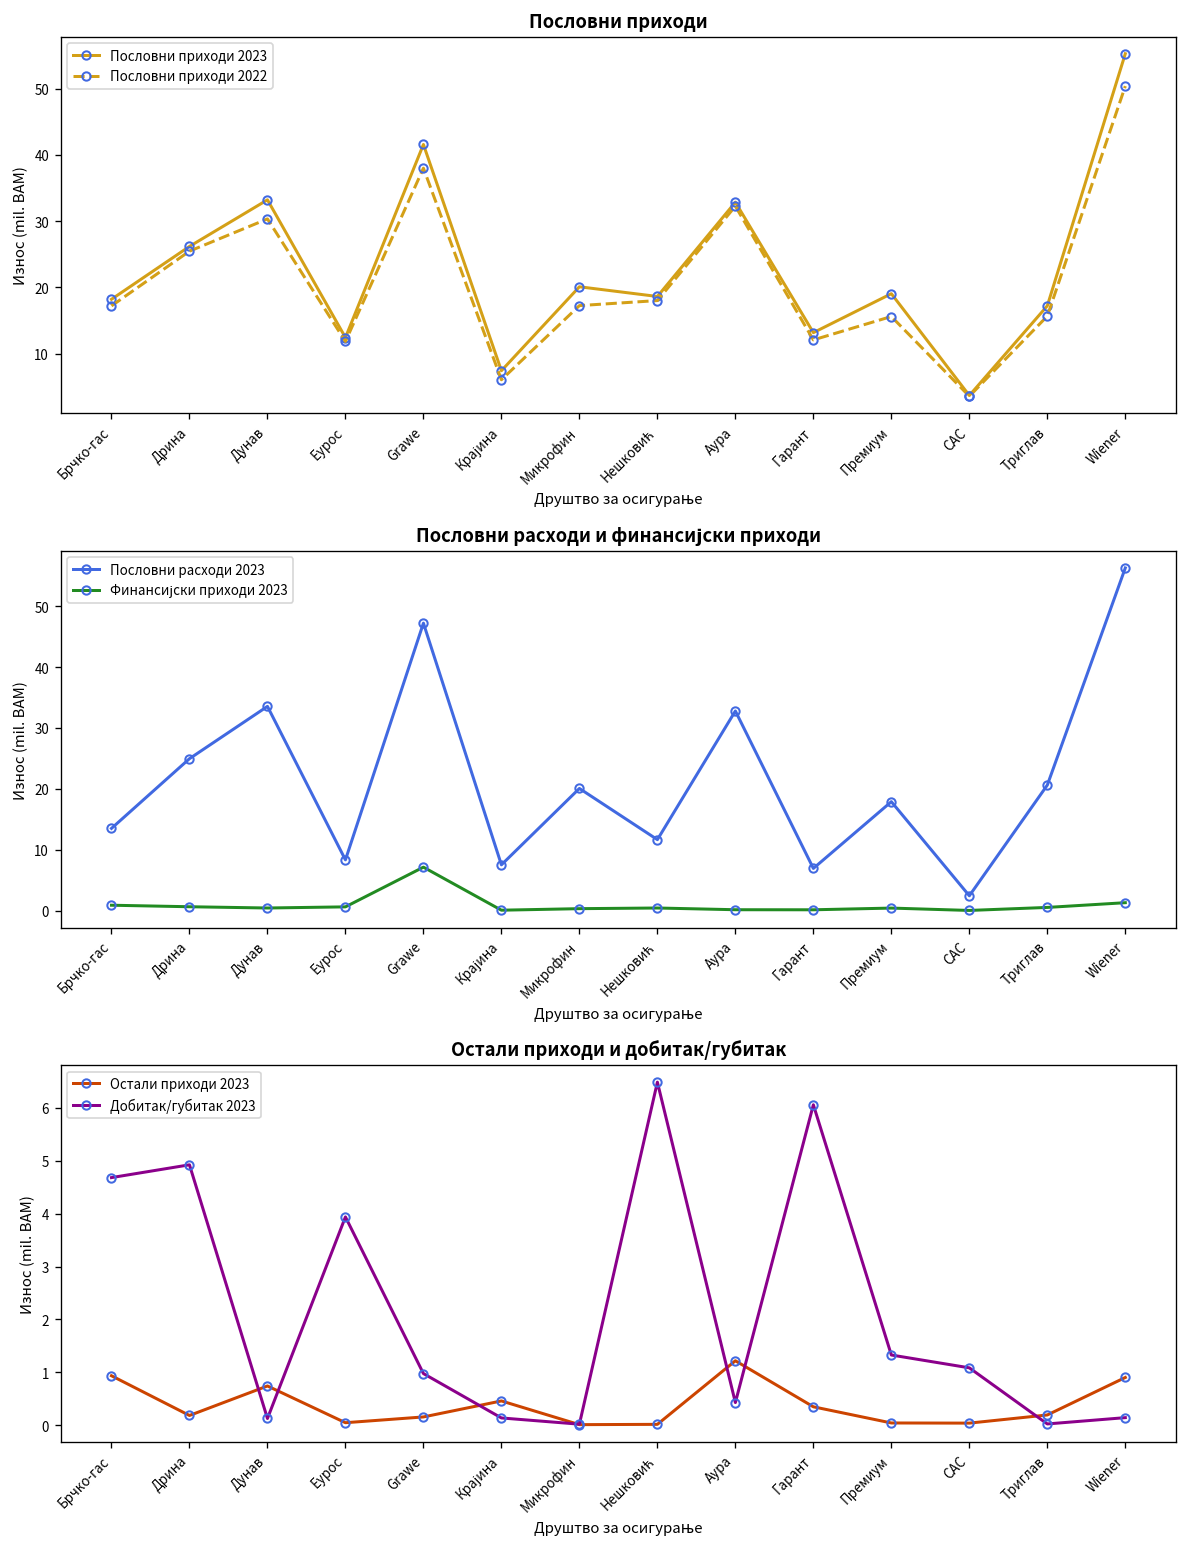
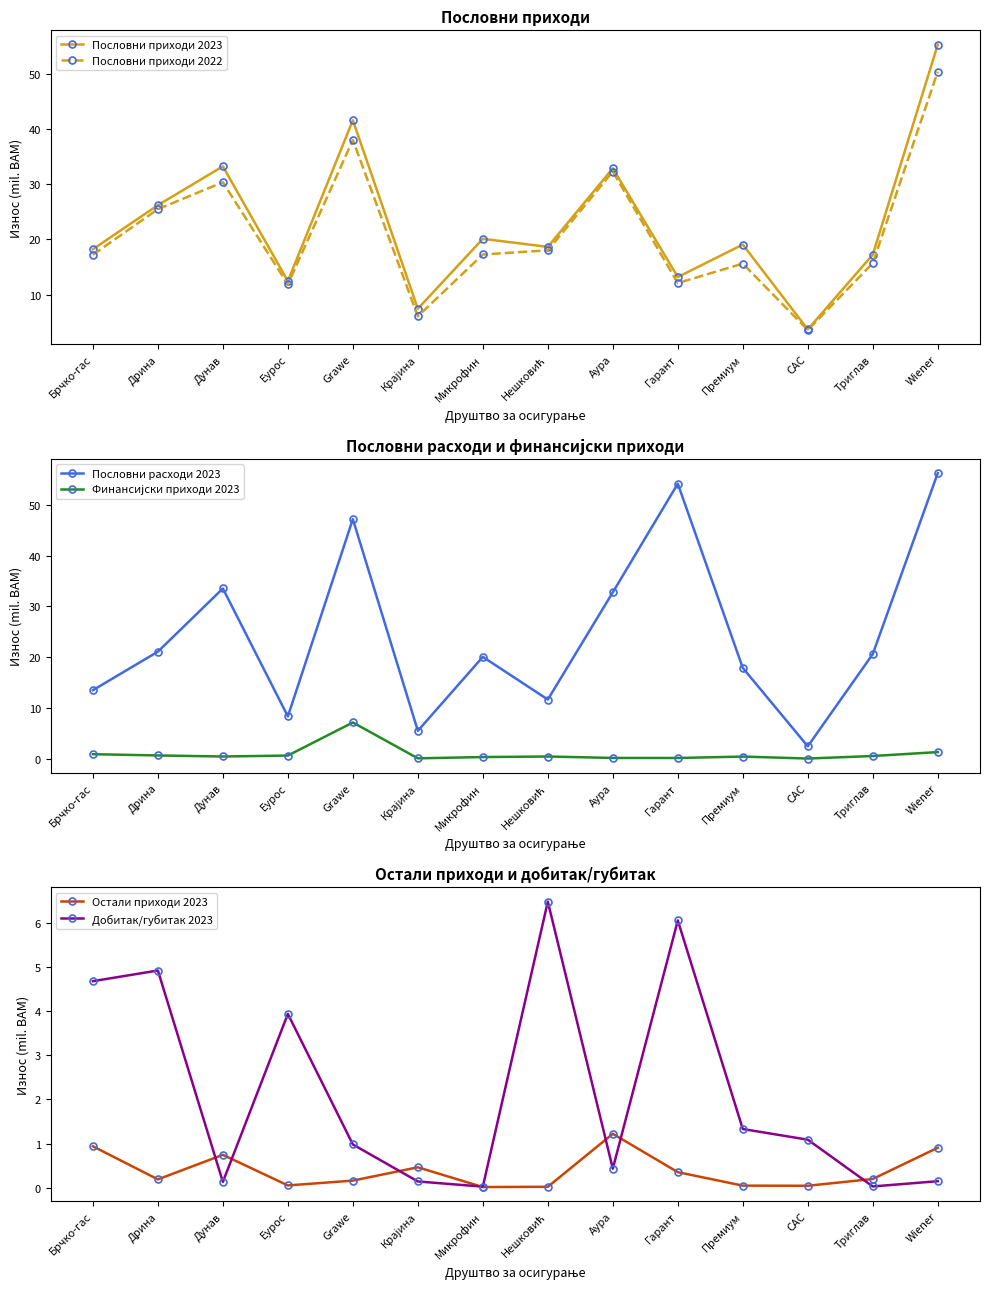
Пословни расходи и финансијски приходи, Пословни расходи 2023, Дрина: 25 -> 21
Пословни расходи и финансијски приходи, Пословни расходи 2023, Крајина: 8 -> 6
Пословни расходи и финансијски приходи, Пословни расходи 2023, Гарант: 7 -> 54
